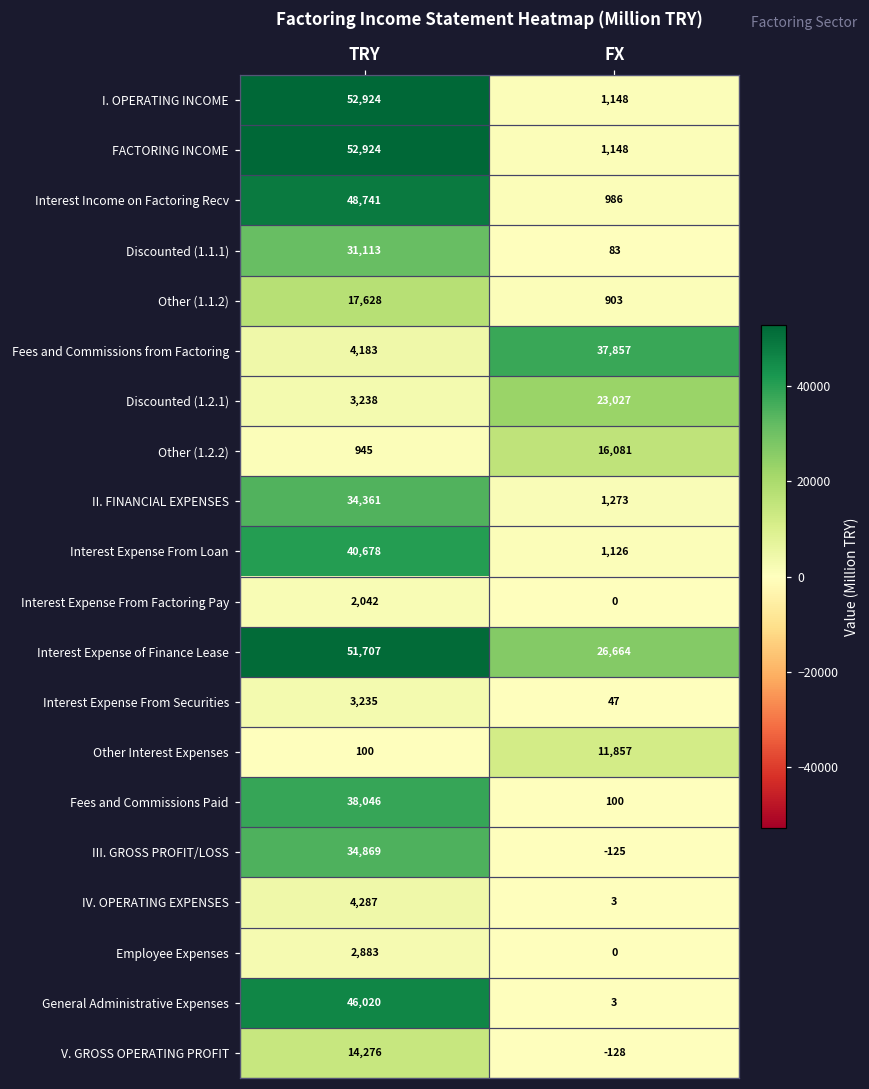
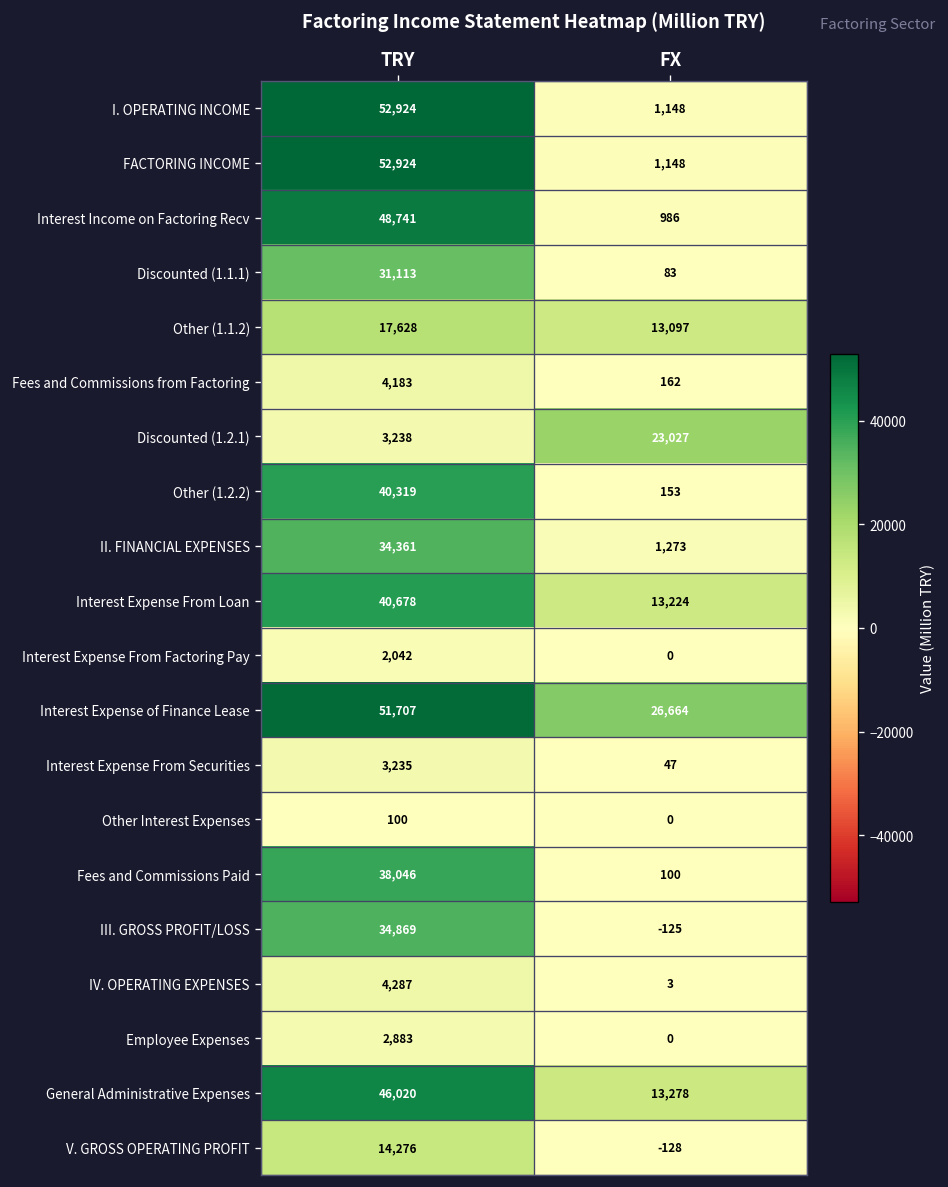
Other (1.1.2), FX: 903 -> 13,097
Fees and Commissions from Factoring, FX: 37,857 -> 162
Other (1.2.2), TRY: 945 -> 40,319
Other (1.2.2), FX: 16,081 -> 153
Interest Expense From Loan, FX: 1,126 -> 13,224
Other Interest Expenses, FX: 11,857 -> 0
General Administrative Expenses, FX: 3 -> 13,278
